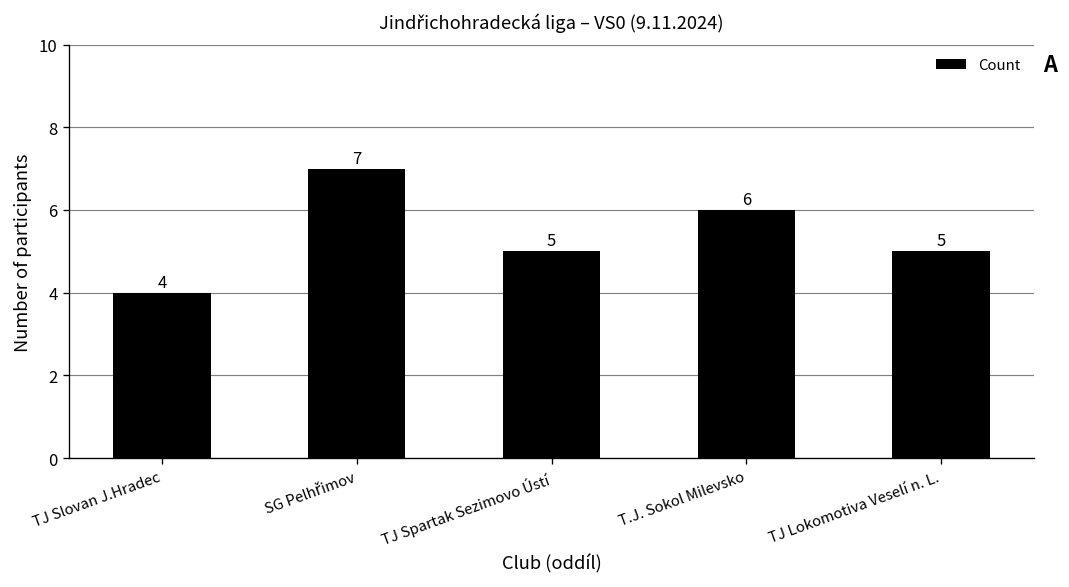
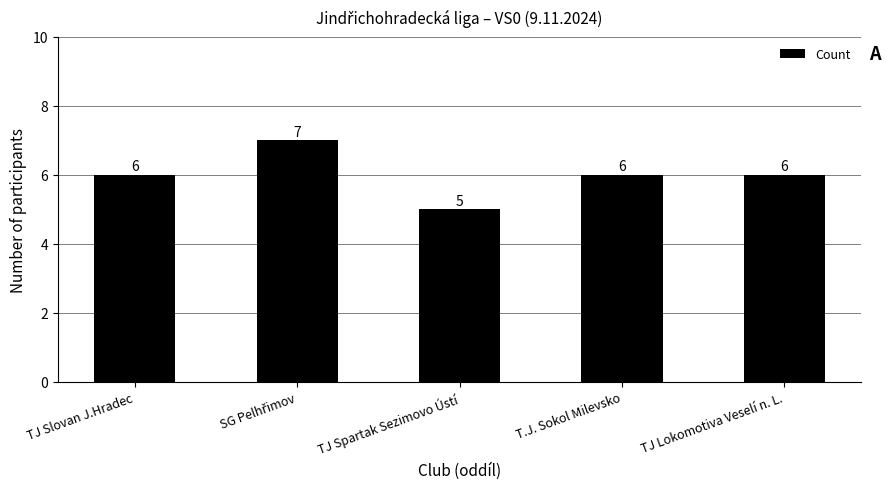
TJ Slovan J.Hradec: 4 -> 6
TJ Lokomotiva Veselí n. L.: 5 -> 6
